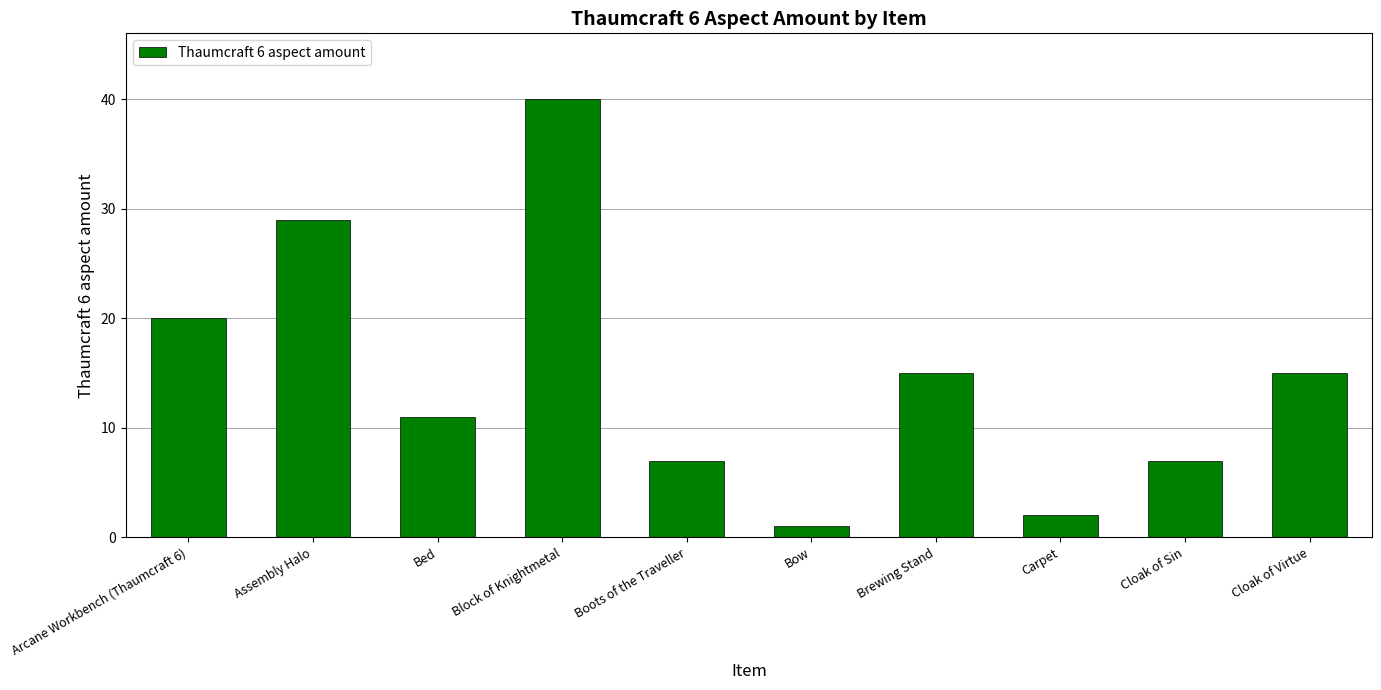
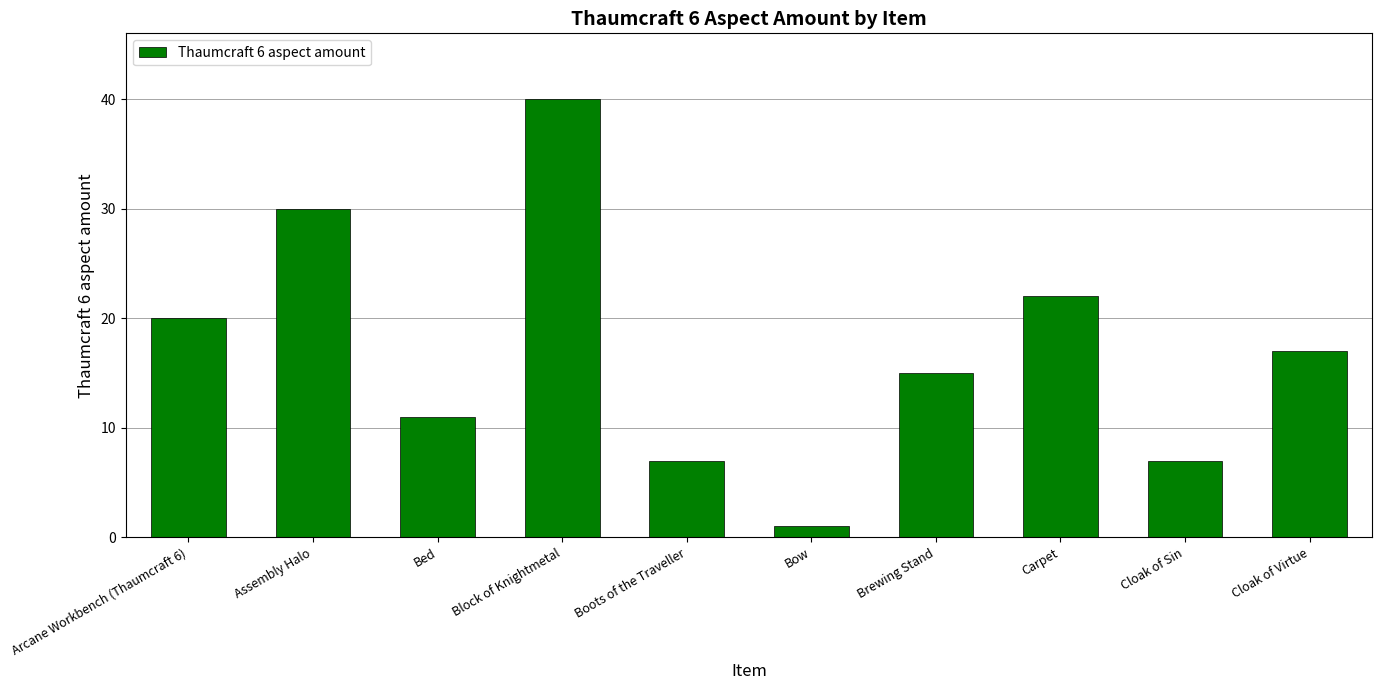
Assembly Halo: 29 -> 30
Carpet: 2 -> 22
Cloak of Virtue: 15 -> 17
